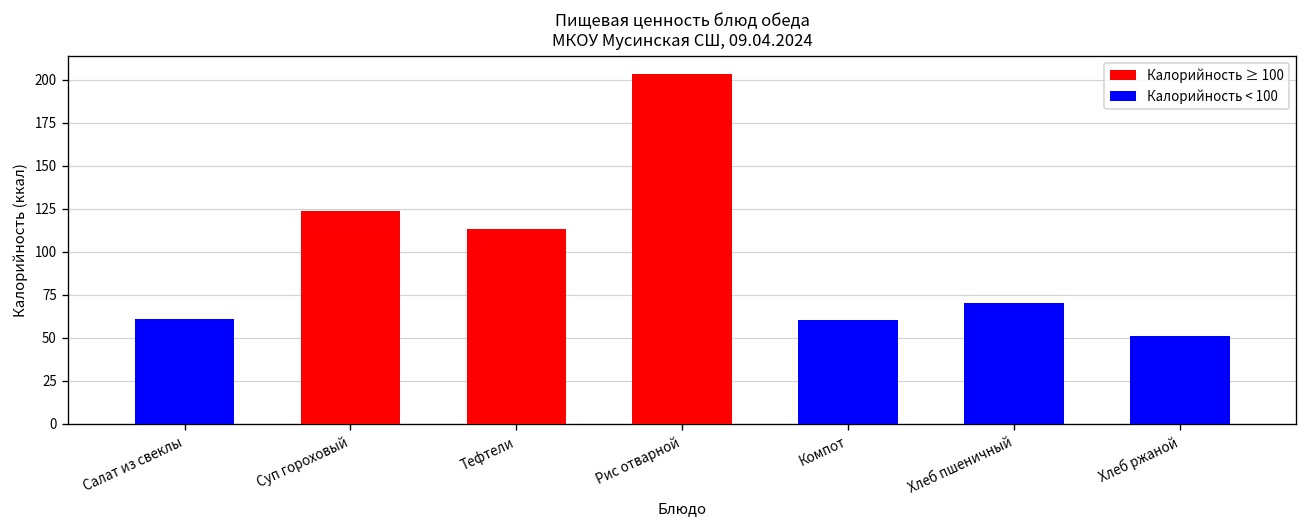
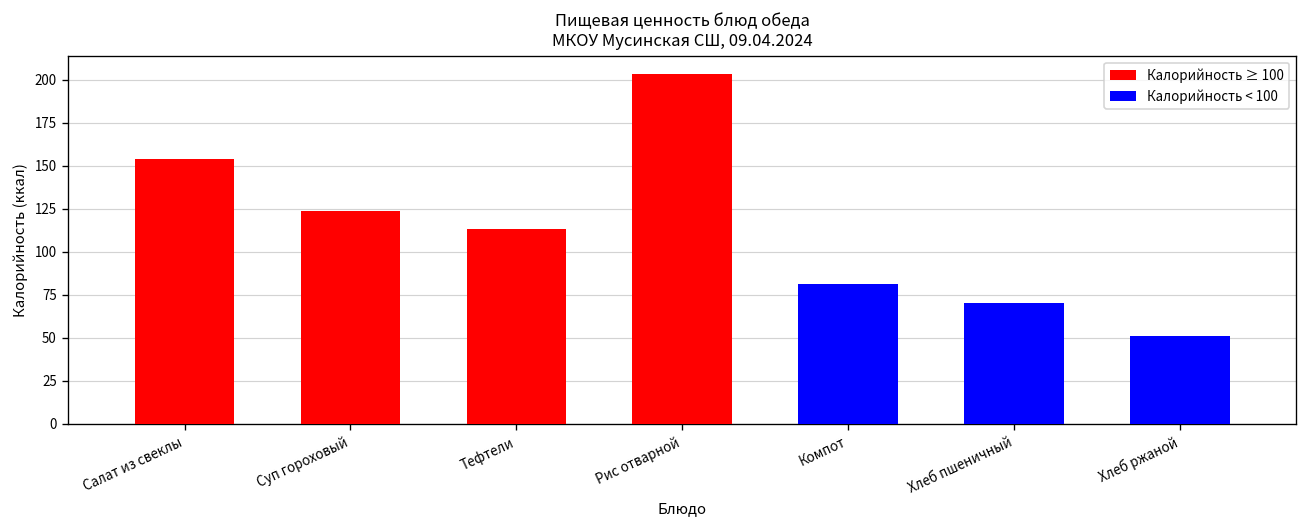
Салат из свеклы: 61 -> 154
Компот: 60 -> 81
